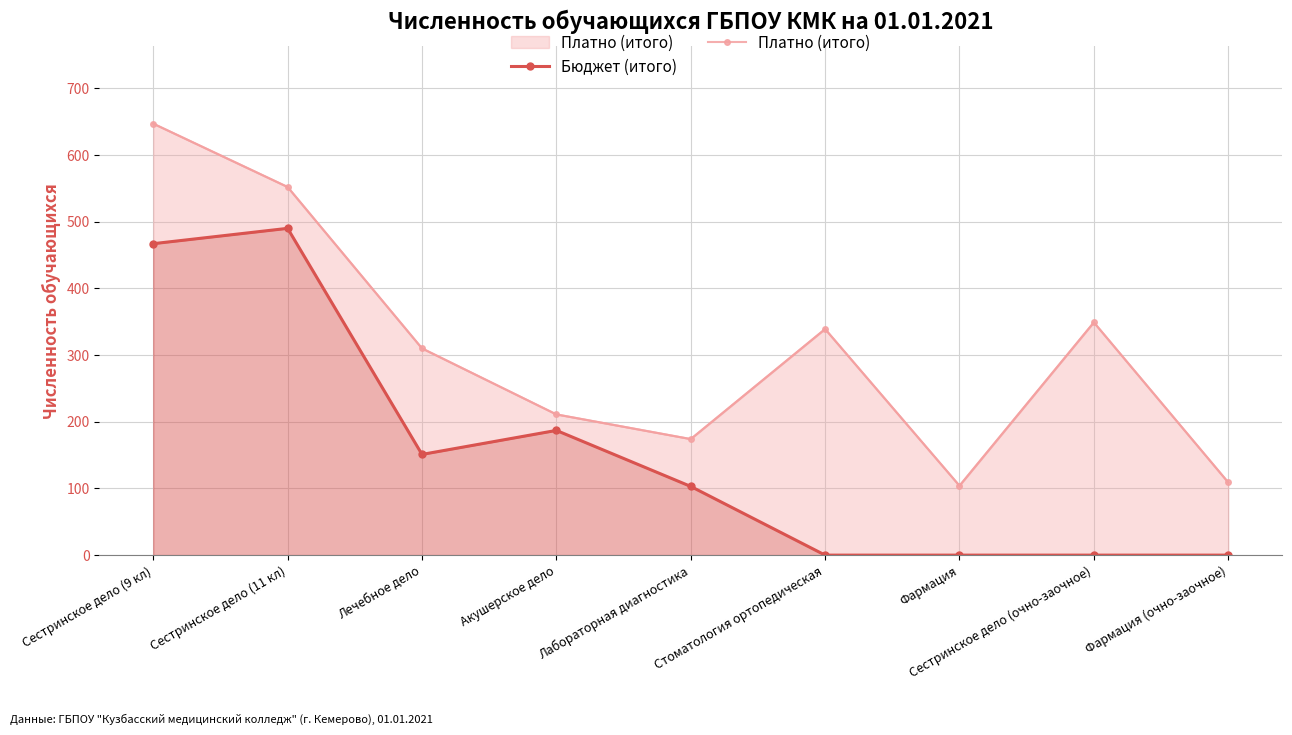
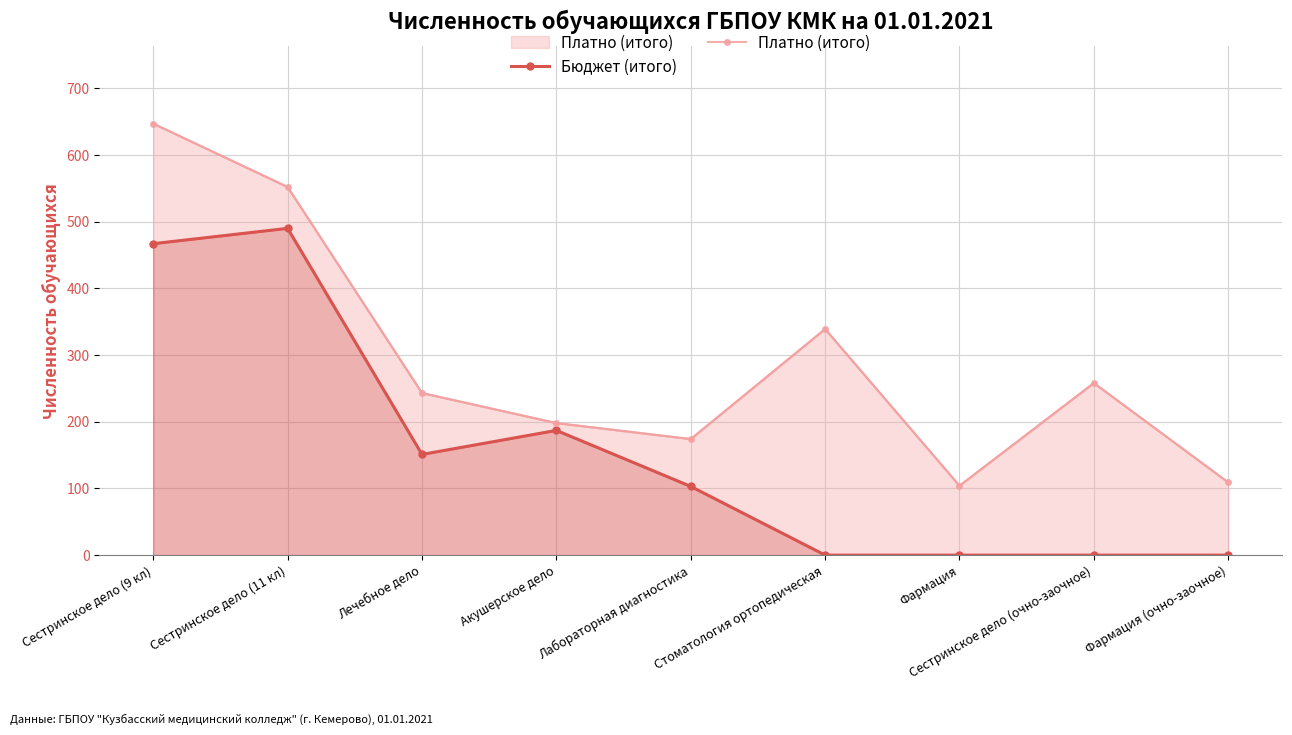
Платно (итого), Лечебное дело: 160 -> 90
Платно (итого), Акушерское дело: 20 -> 10
Платно (итого), Сестринское дело (очно-заочное): 350 -> 260
